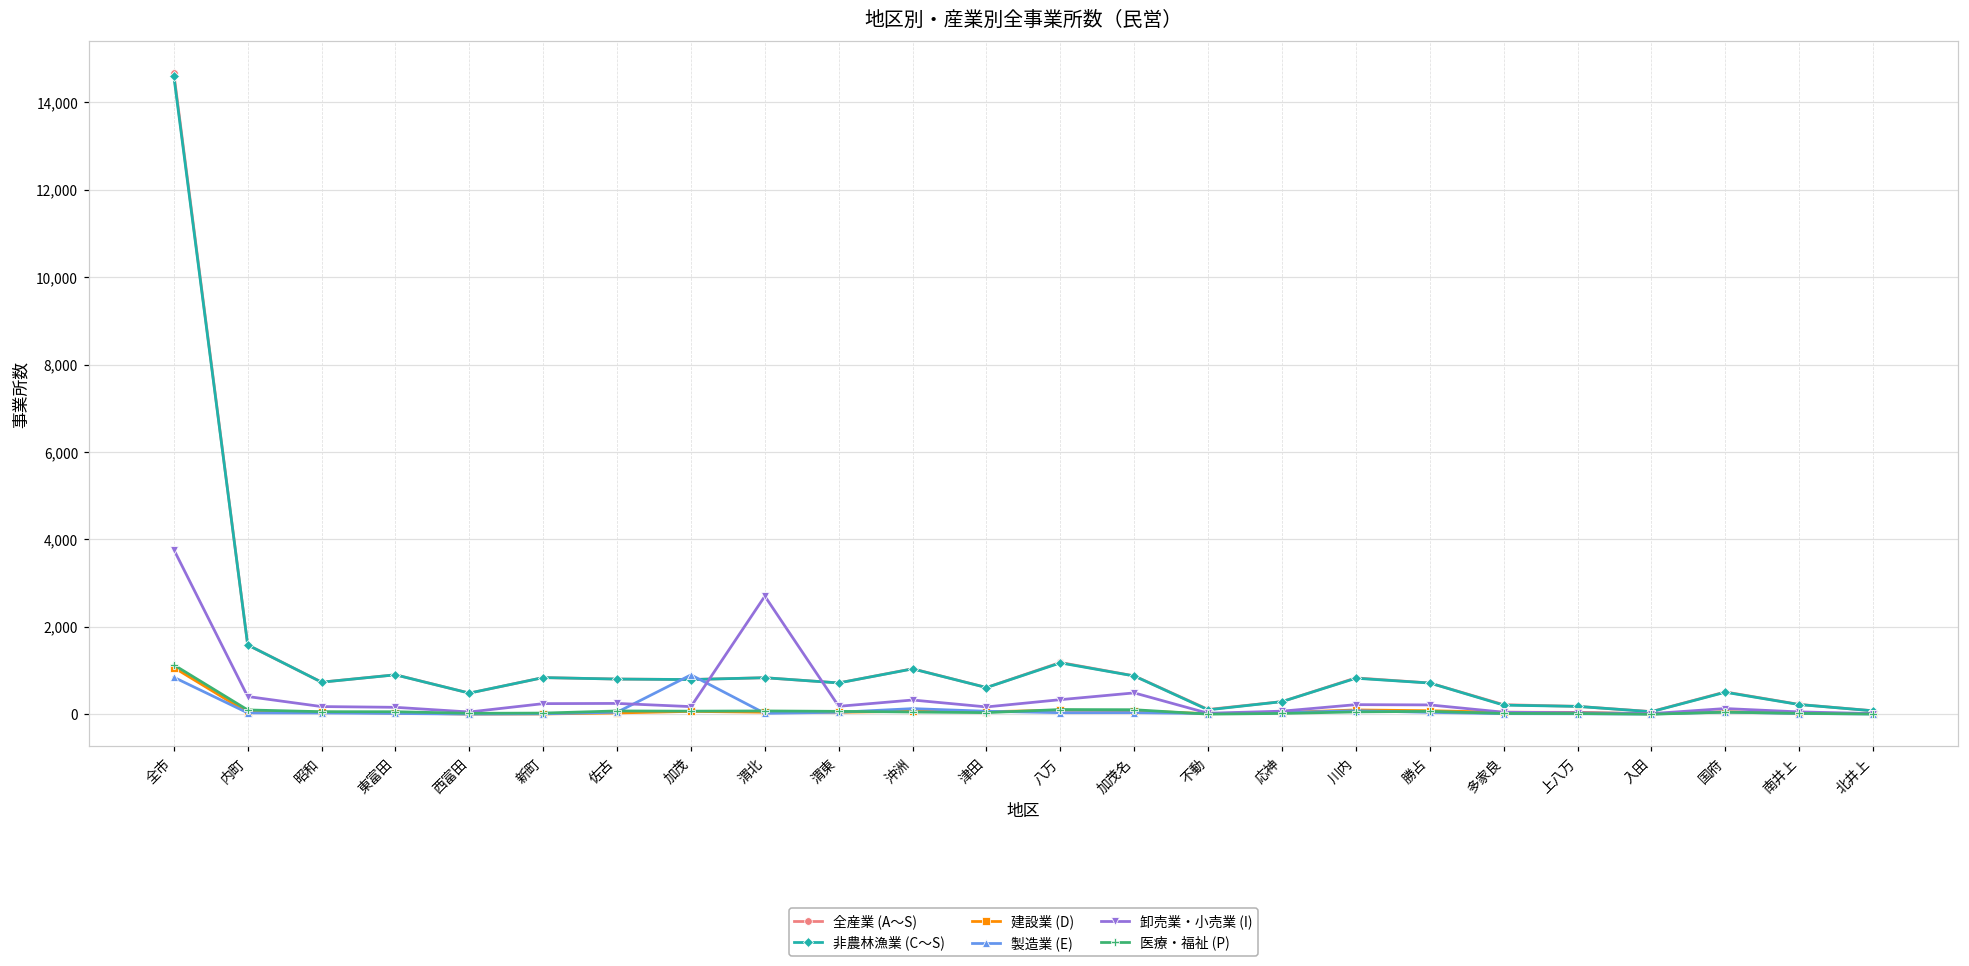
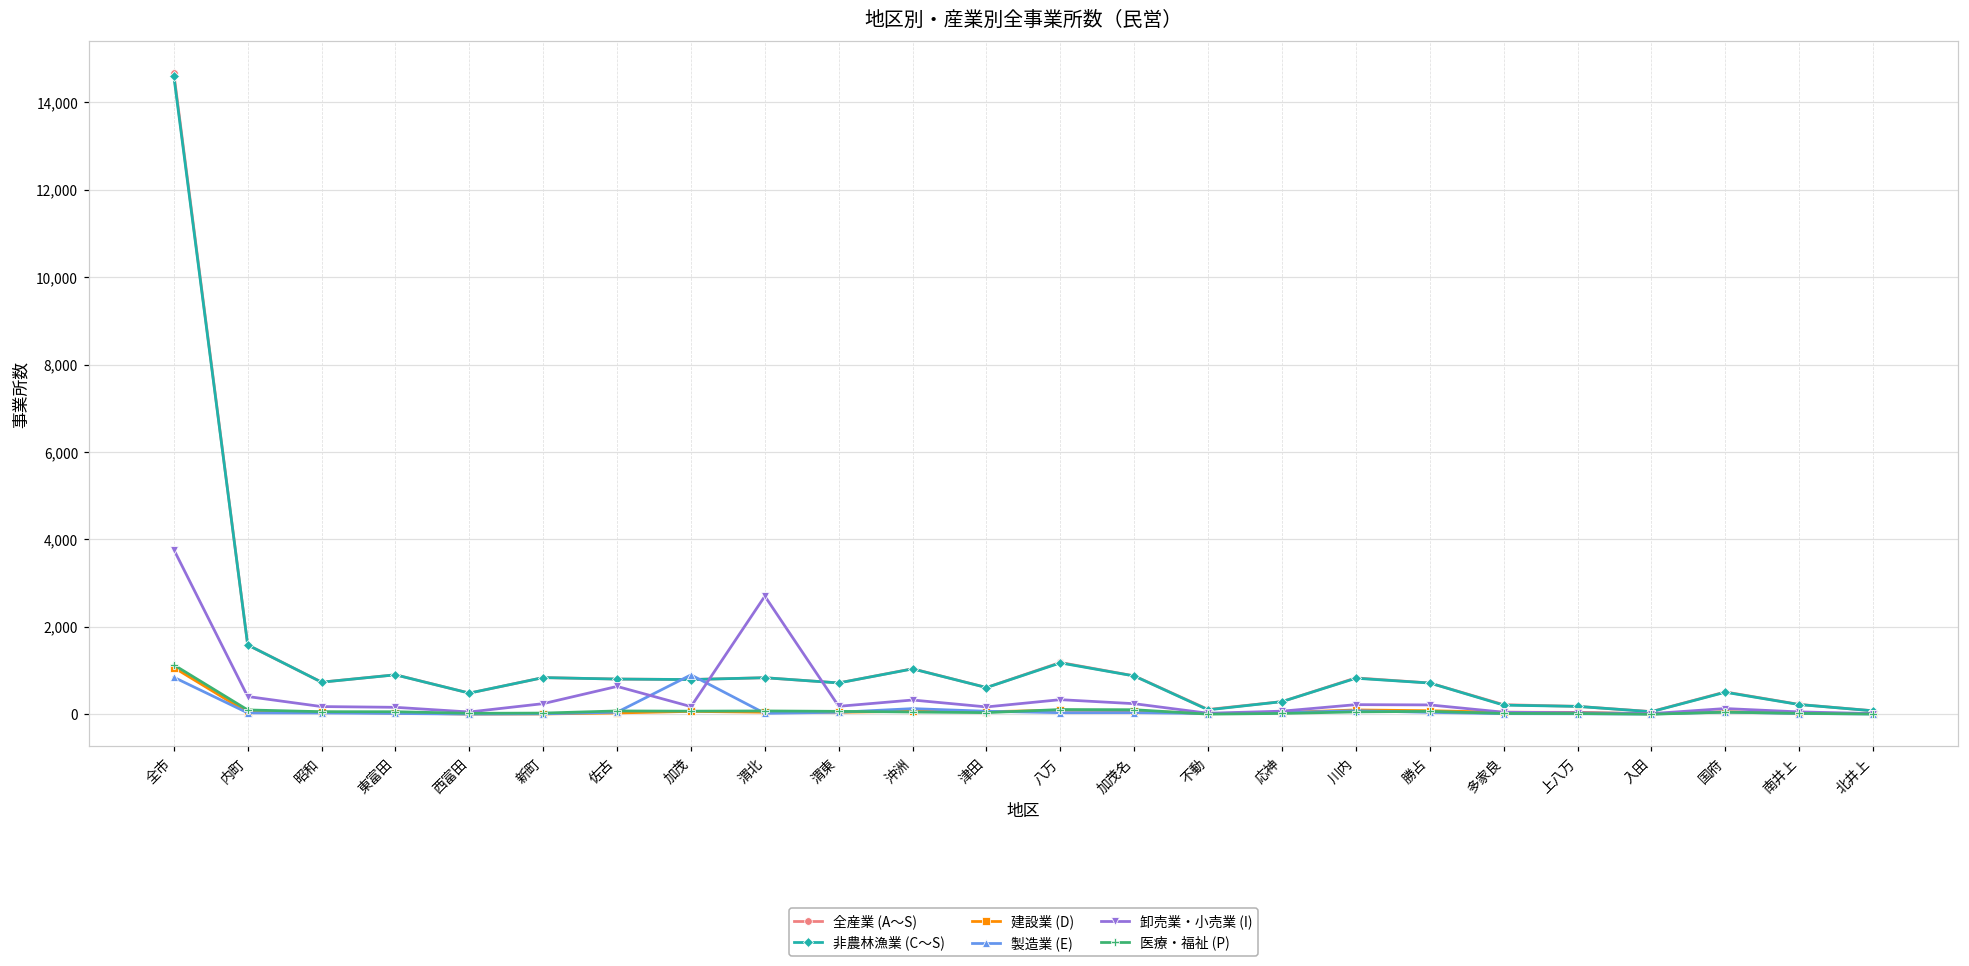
卸売業・小売業 (I), 佐古: 200 -> 600
卸売業・小売業 (I), 加茂名: 500 -> 200
